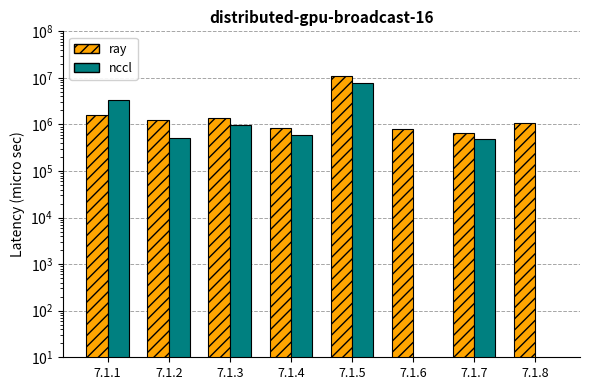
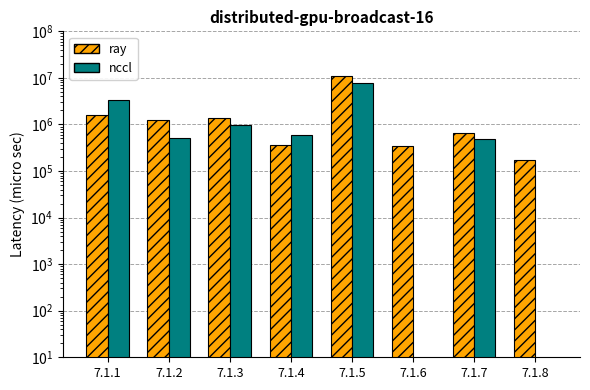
ray, 7.1.4: 800000 -> 400000
ray, 7.1.6: 800000 -> 300000
ray, 7.1.8: 1100000 -> 180000
